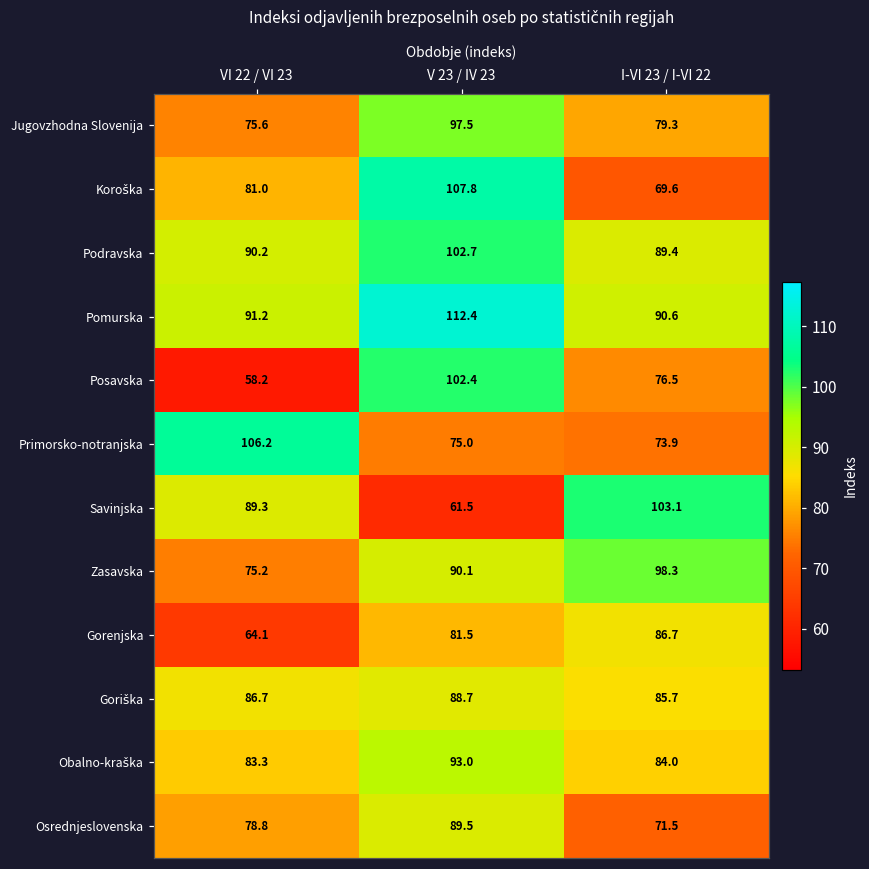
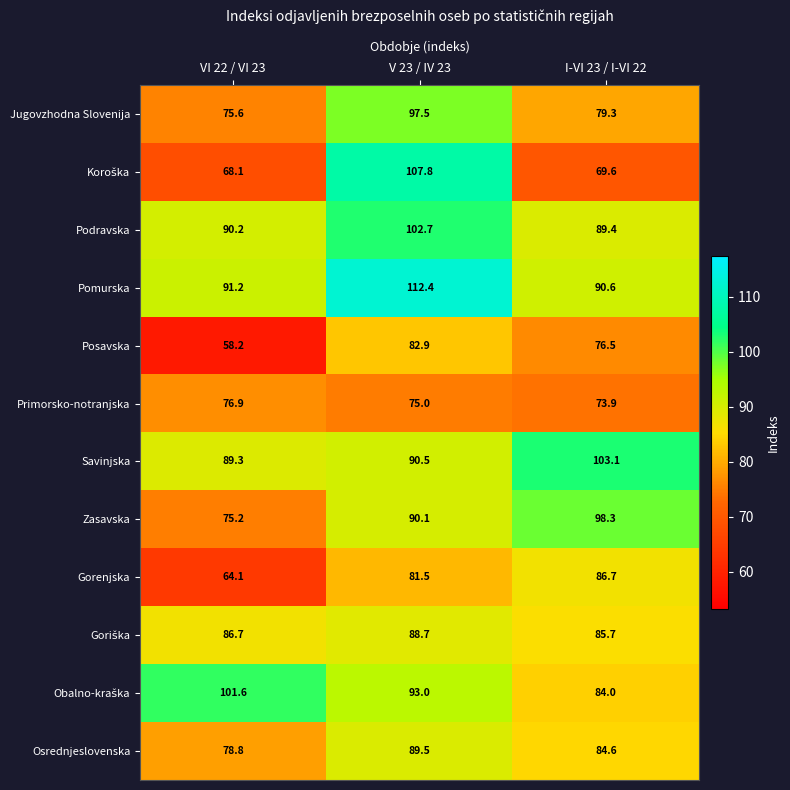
Koroška, VI 22 / VI 23: 81.0 -> 68.1
Posavska, V 23 / IV 23: 102.4 -> 82.9
Primorsko-notranjska, VI 22 / VI 23: 106.2 -> 76.9
Savinjska, V 23 / IV 23: 61.5 -> 90.5
Obalno-kraška, VI 22 / VI 23: 83.3 -> 101.6
Osrednjeslovenska, I-VI 23 / I-VI 22: 71.5 -> 84.6
